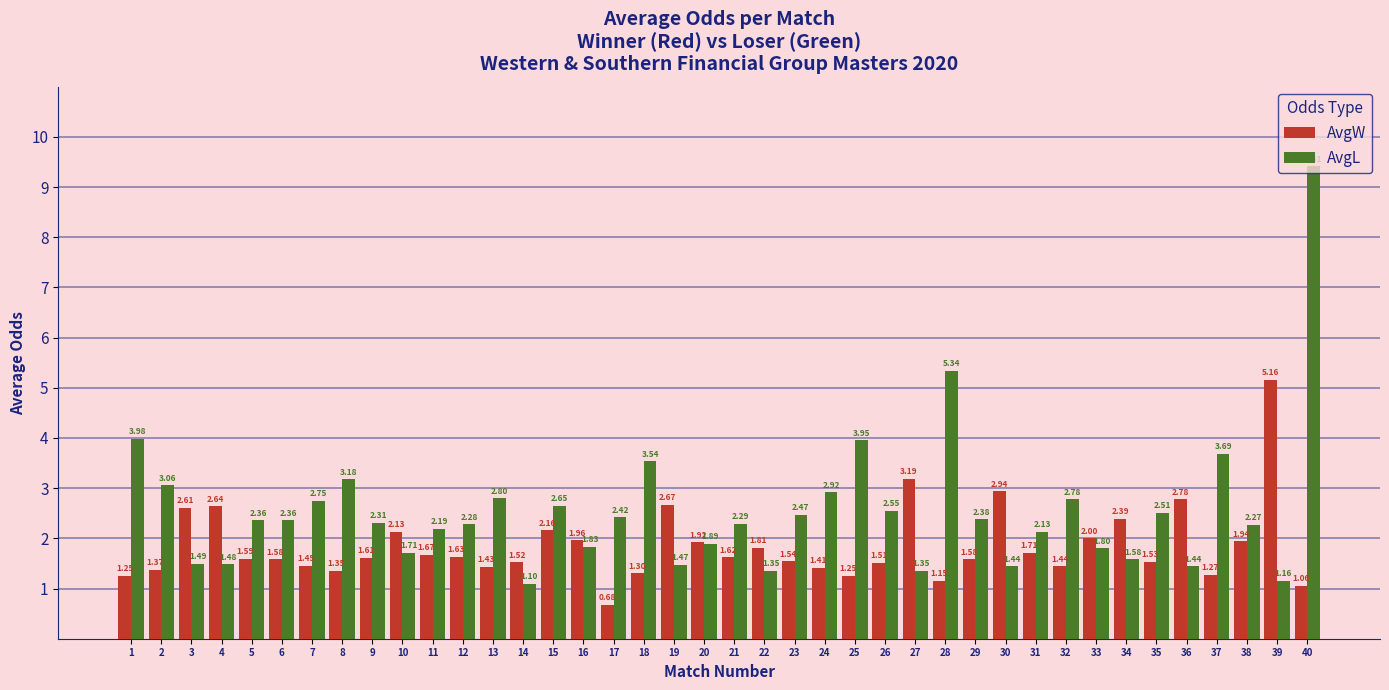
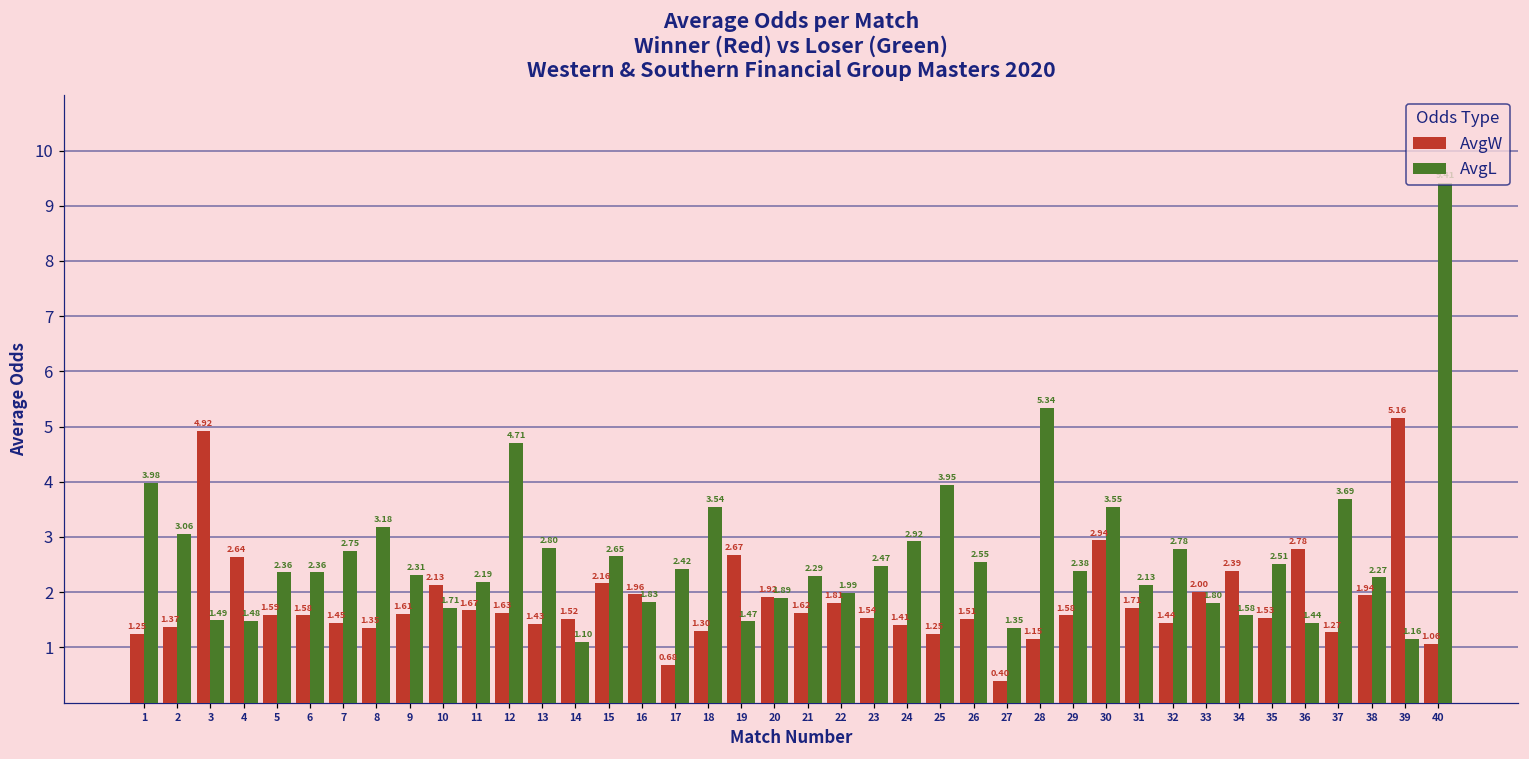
AvgW, 3: 2.61 -> 4.92
AvgL, 12: 2.28 -> 4.71
AvgL, 22: 1.35 -> 1.99
AvgW, 27: 3.19 -> 0.40
AvgL, 30: 1.44 -> 3.55
